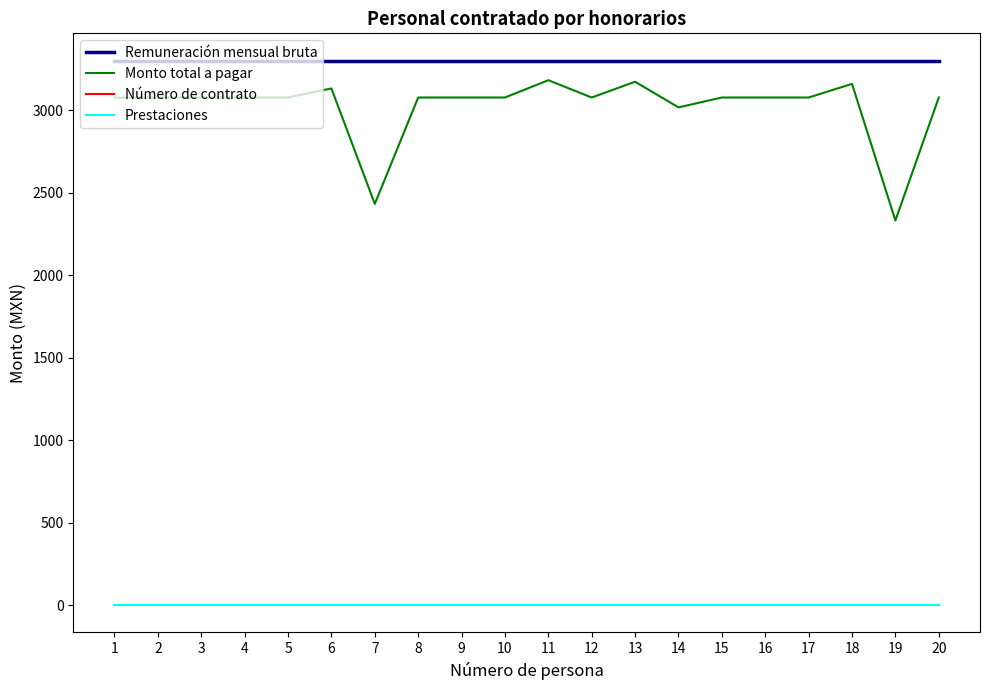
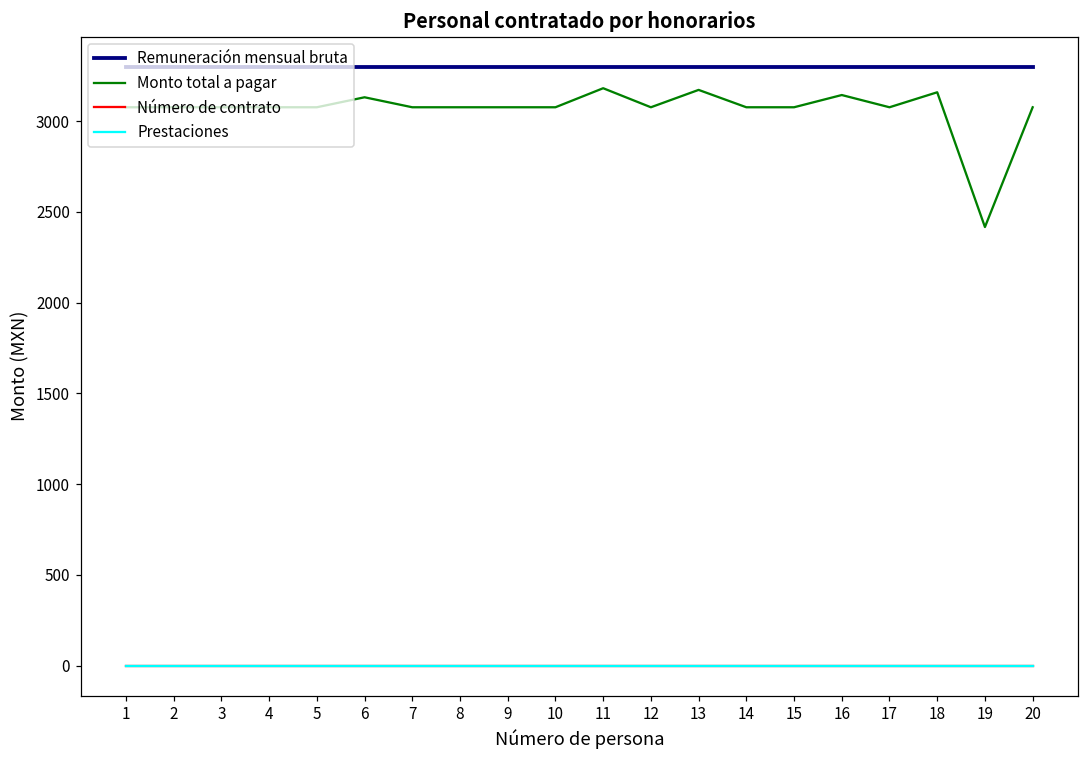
Monto total a pagar, 7: 2430 -> 3080
Monto total a pagar, 14: 3020 -> 3080
Monto total a pagar, 16: 3080 -> 3140
Monto total a pagar, 19: 2330 -> 2420
